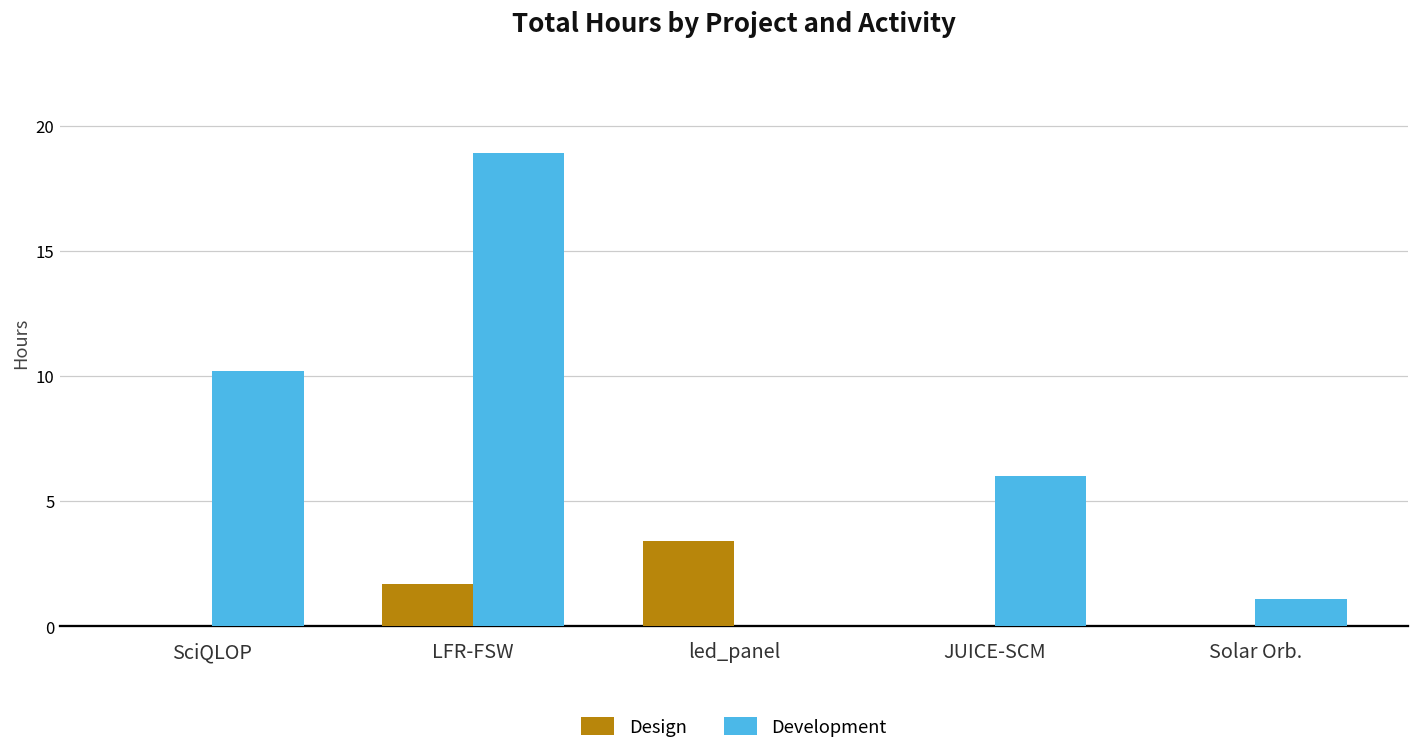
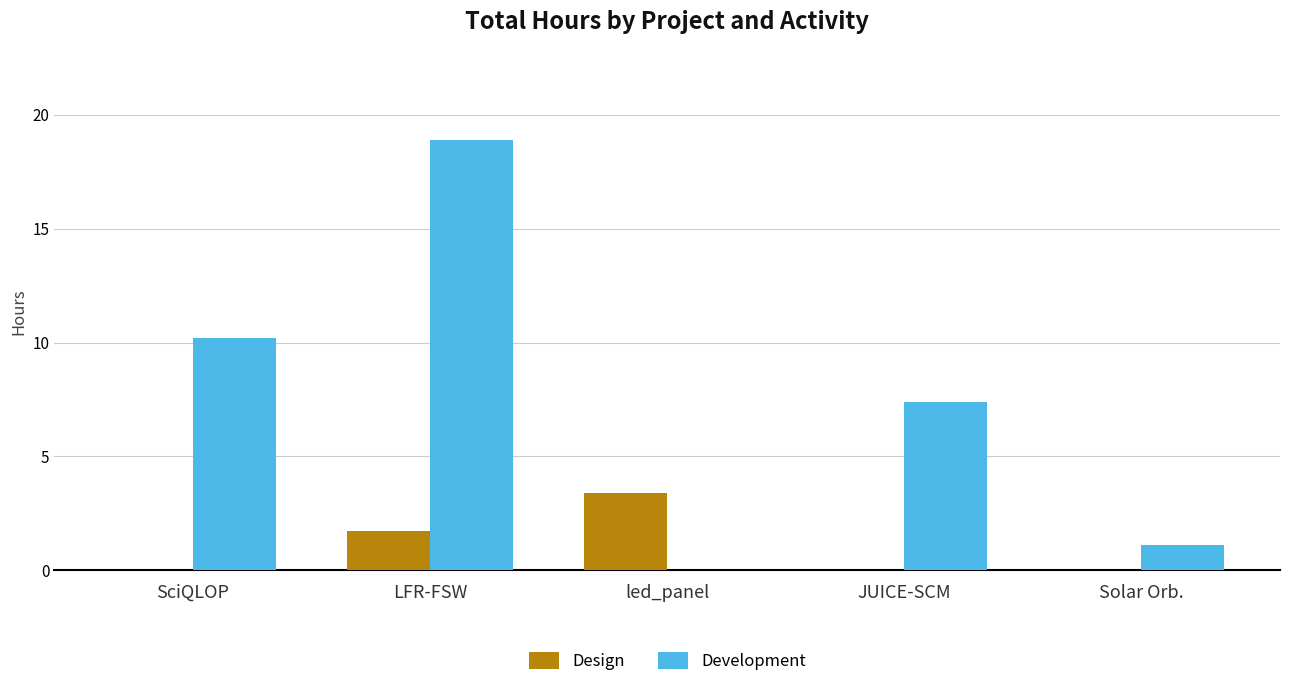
Development, JUICE-SCM: 6.0 -> 7.4
